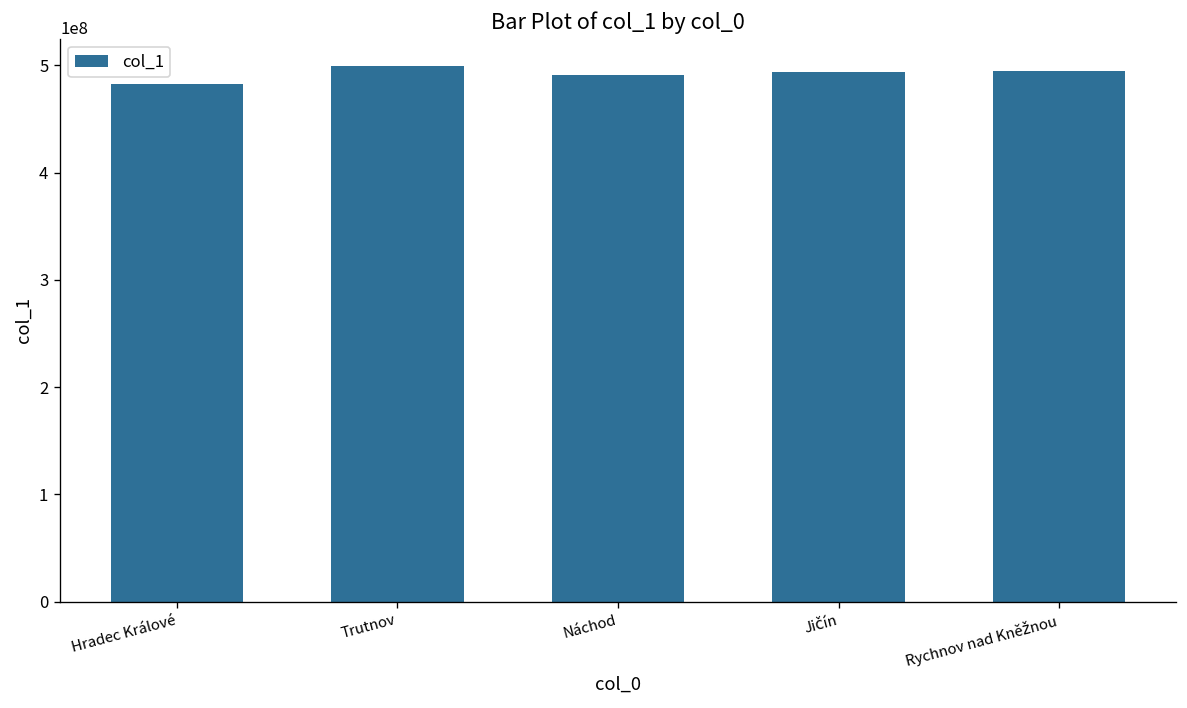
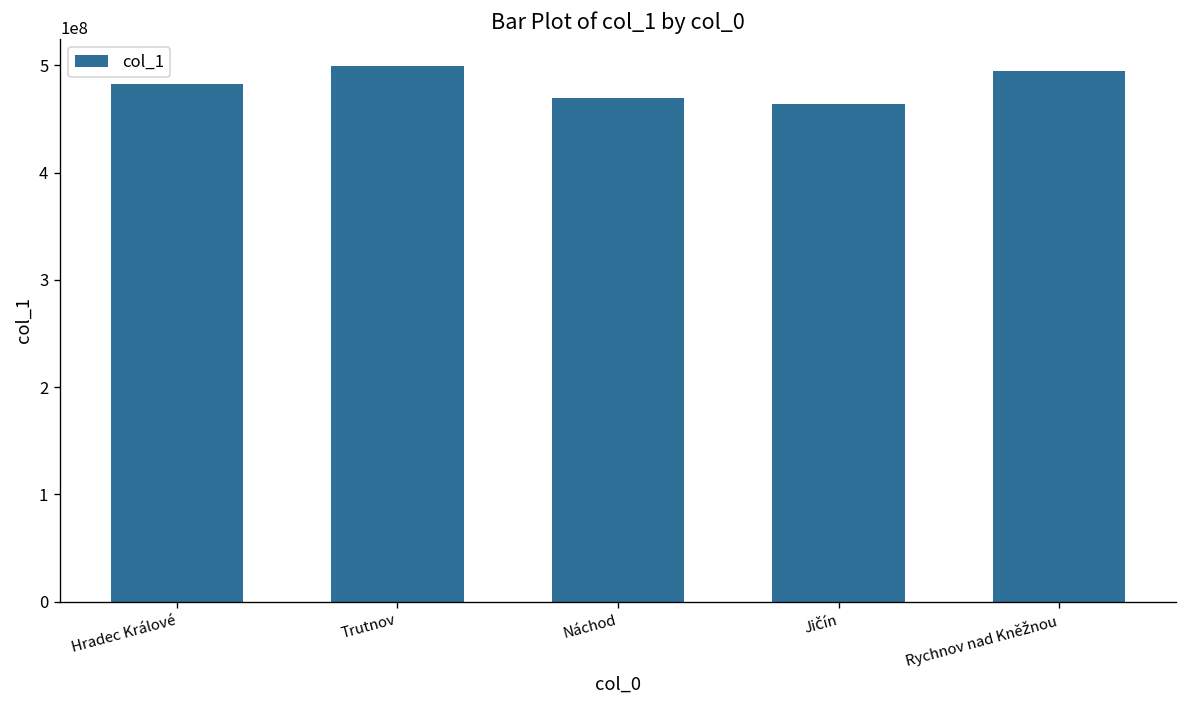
Náchod: 490000000 -> 470000000
Jičín: 490000000 -> 460000000
